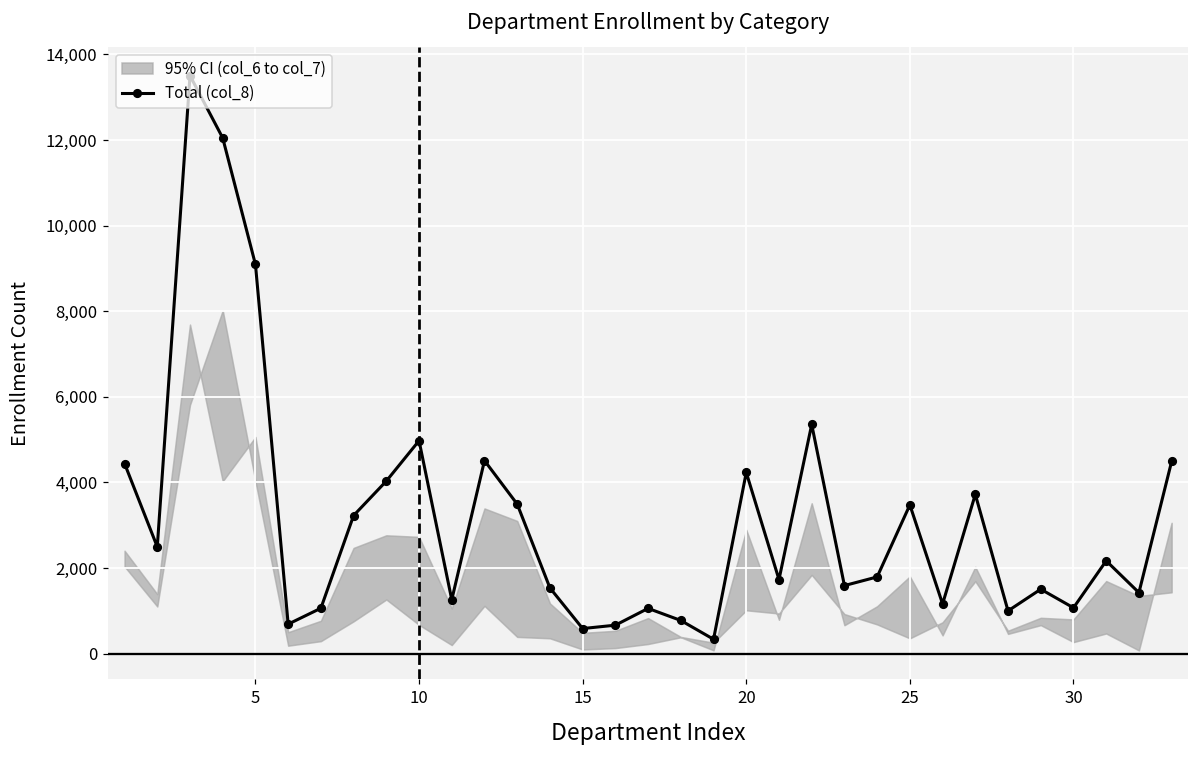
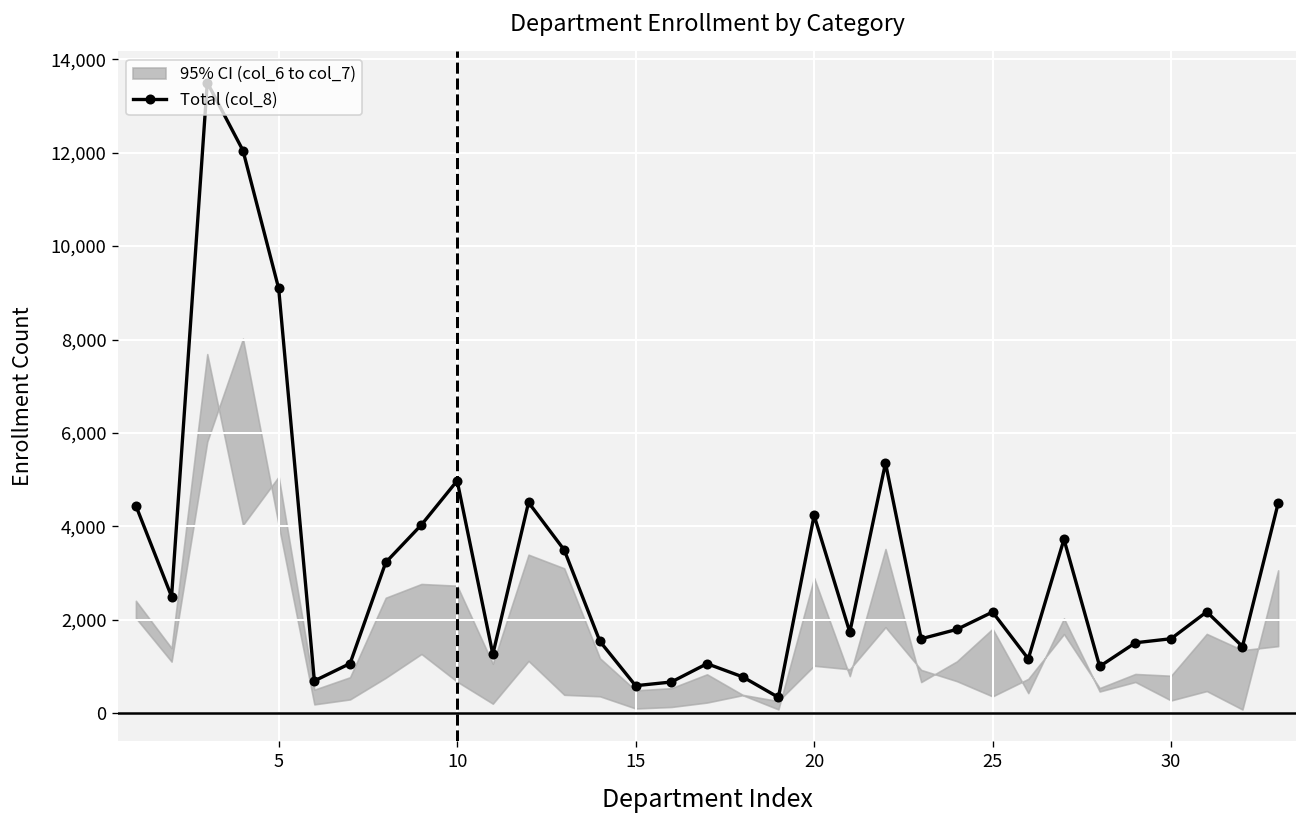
Total (col_8), 25: 3,500 -> 2,200
Total (col_8), 30: 1,100 -> 1,600
